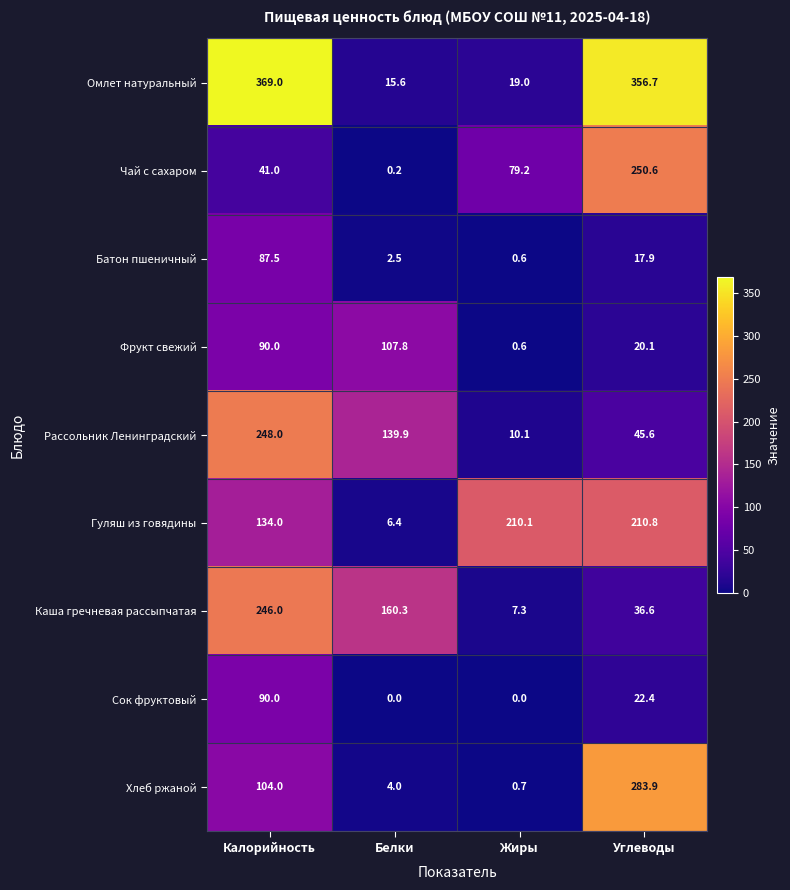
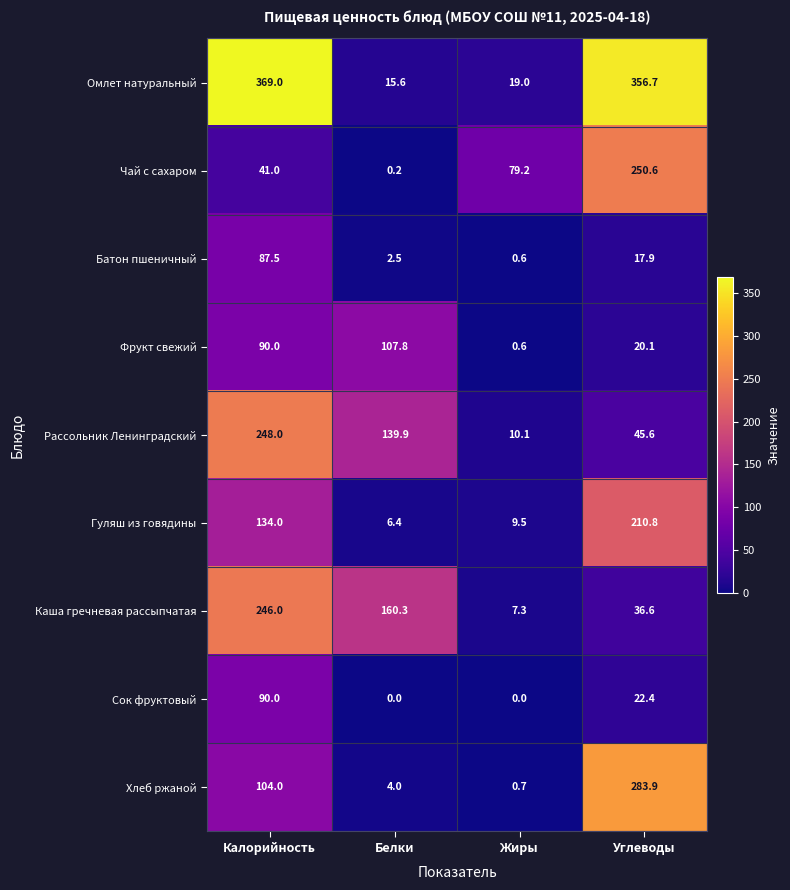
Гуляш из говядины, Жиры: 210.1 -> 9.5
